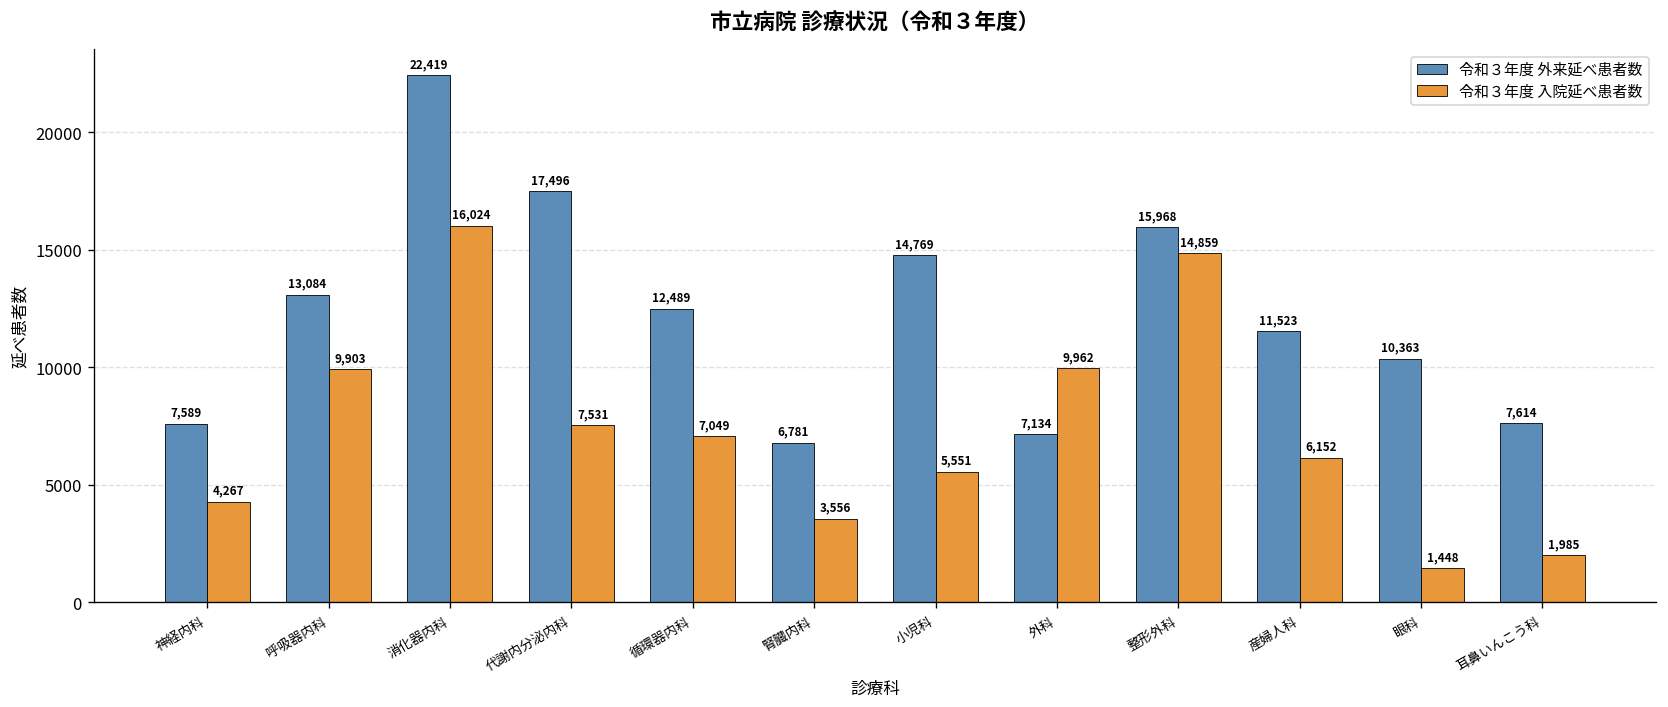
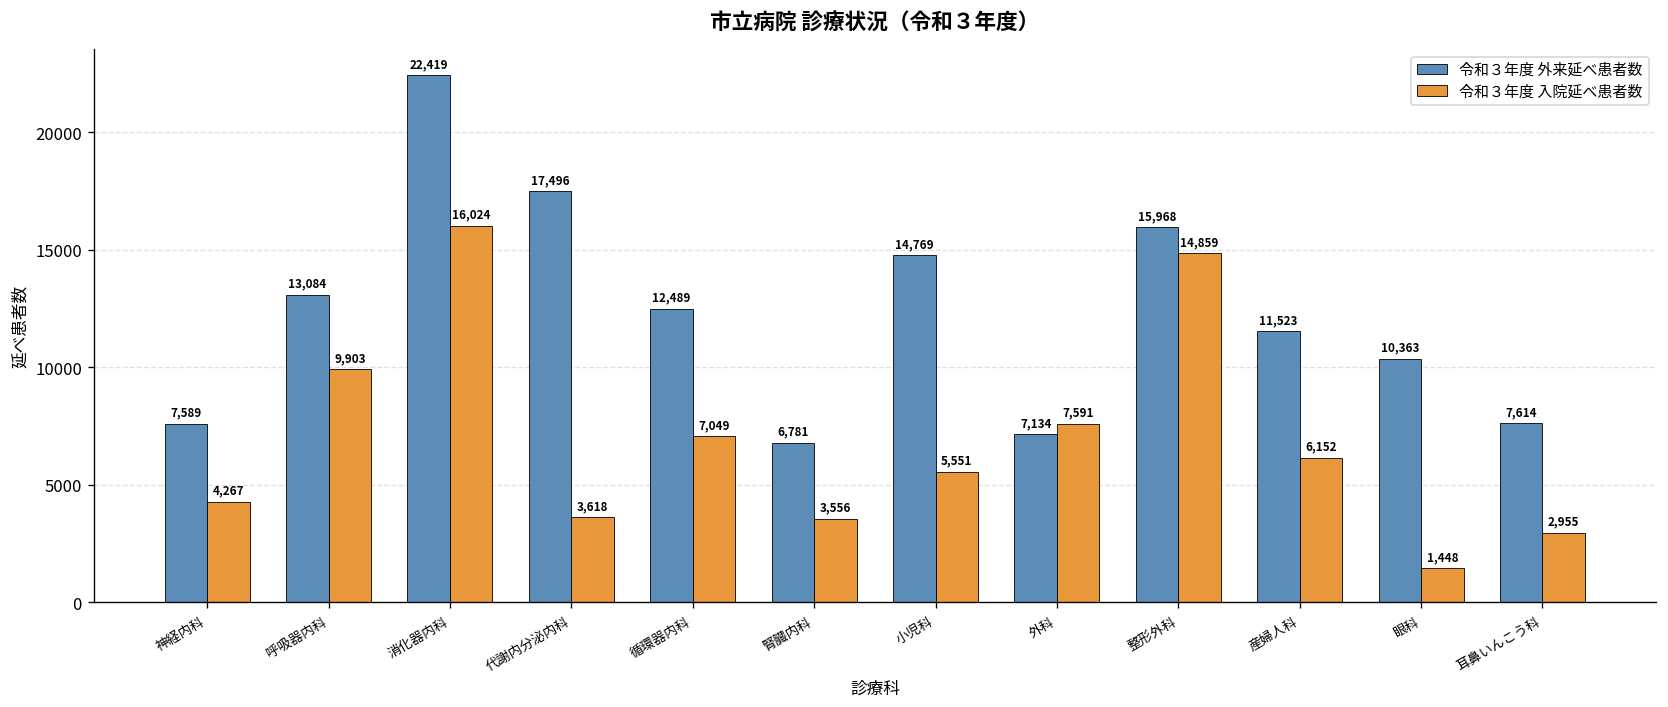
令和３年度 入院延べ患者数, 代謝内分泌内科: 7,531 -> 3,618
令和３年度 入院延べ患者数, 外科: 9,962 -> 7,591
令和３年度 入院延べ患者数, 耳鼻いんこう科: 1,985 -> 2,955
